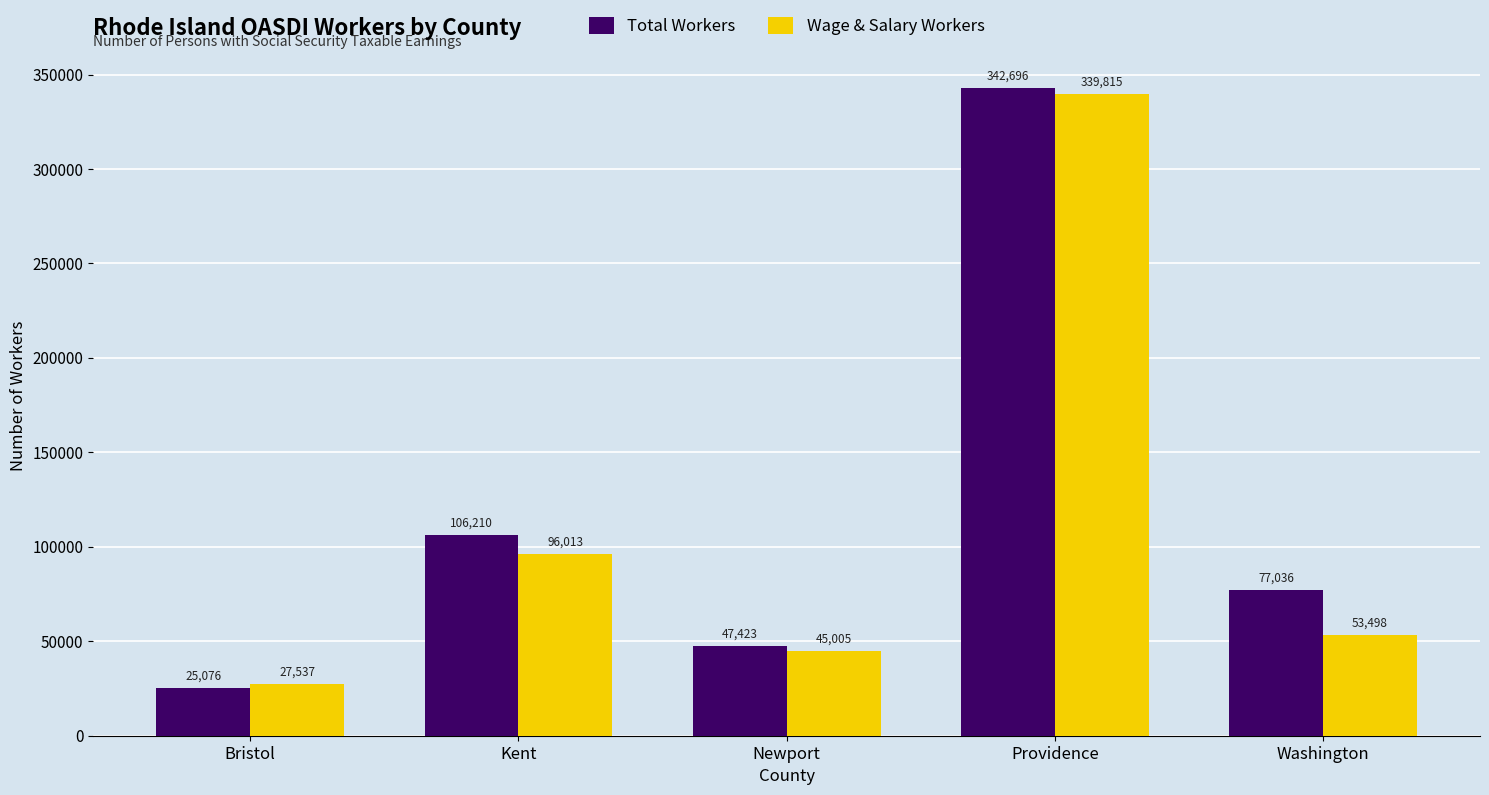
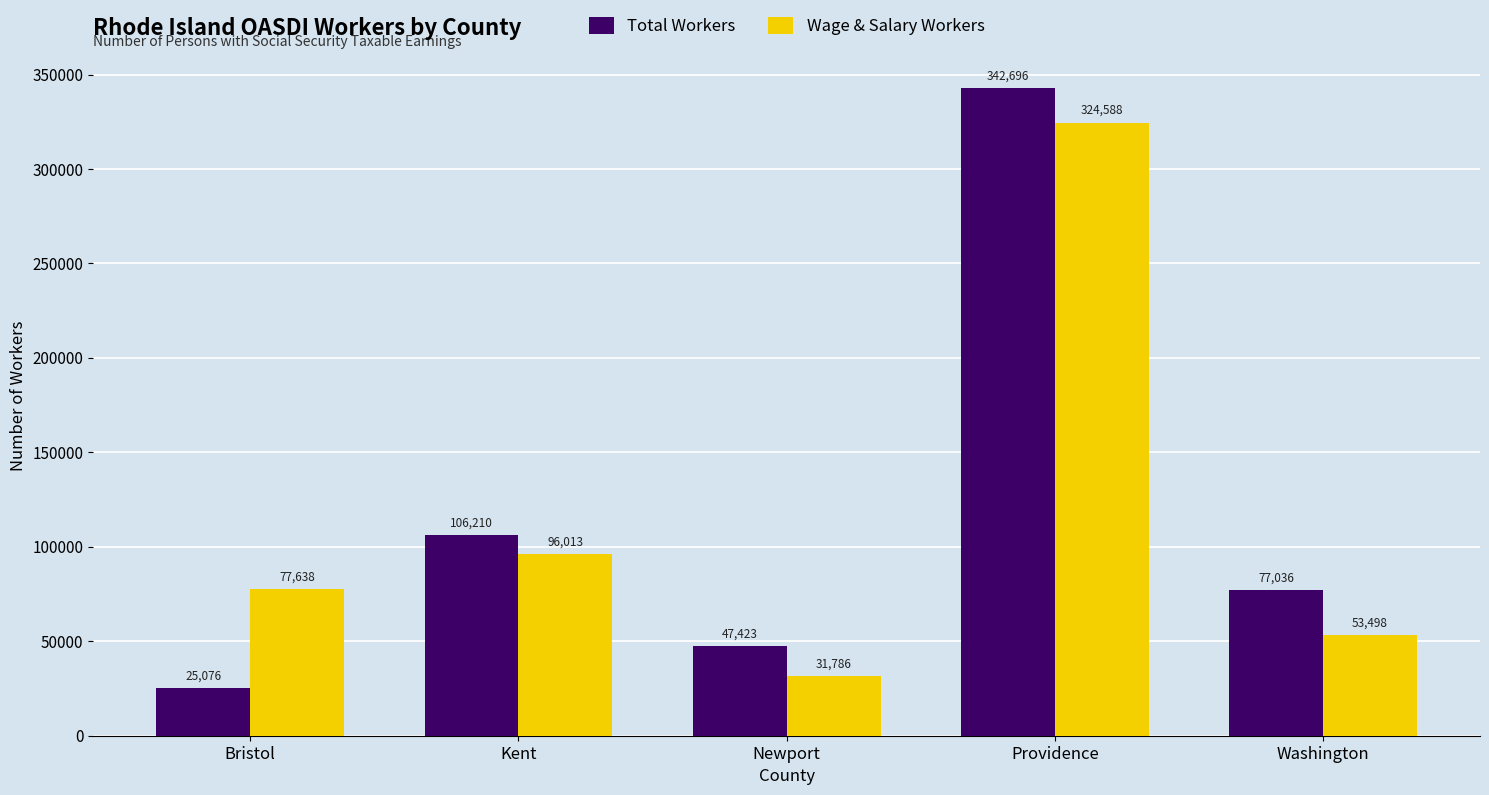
Wage & Salary Workers, Bristol: 27,537 -> 77,638
Wage & Salary Workers, Newport: 45,005 -> 31,786
Wage & Salary Workers, Providence: 339,815 -> 324,588
